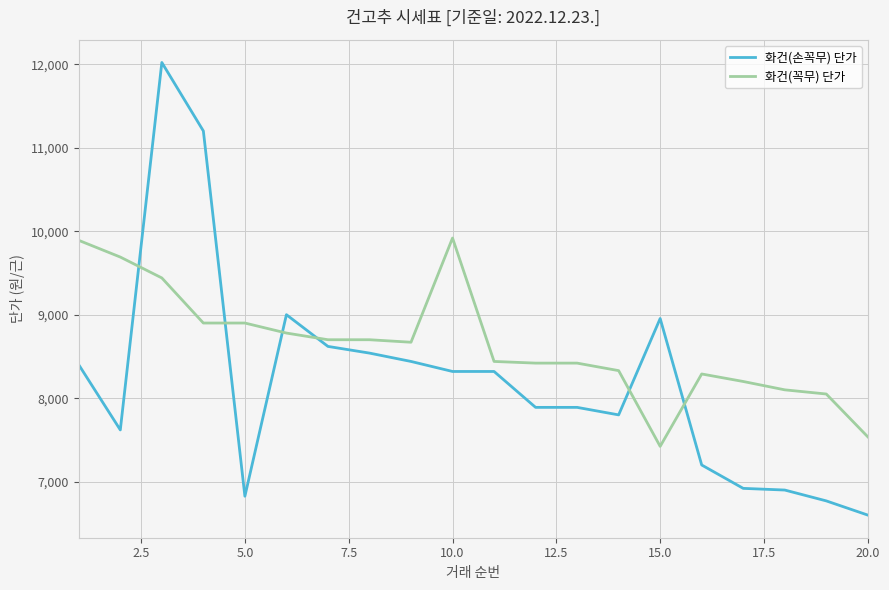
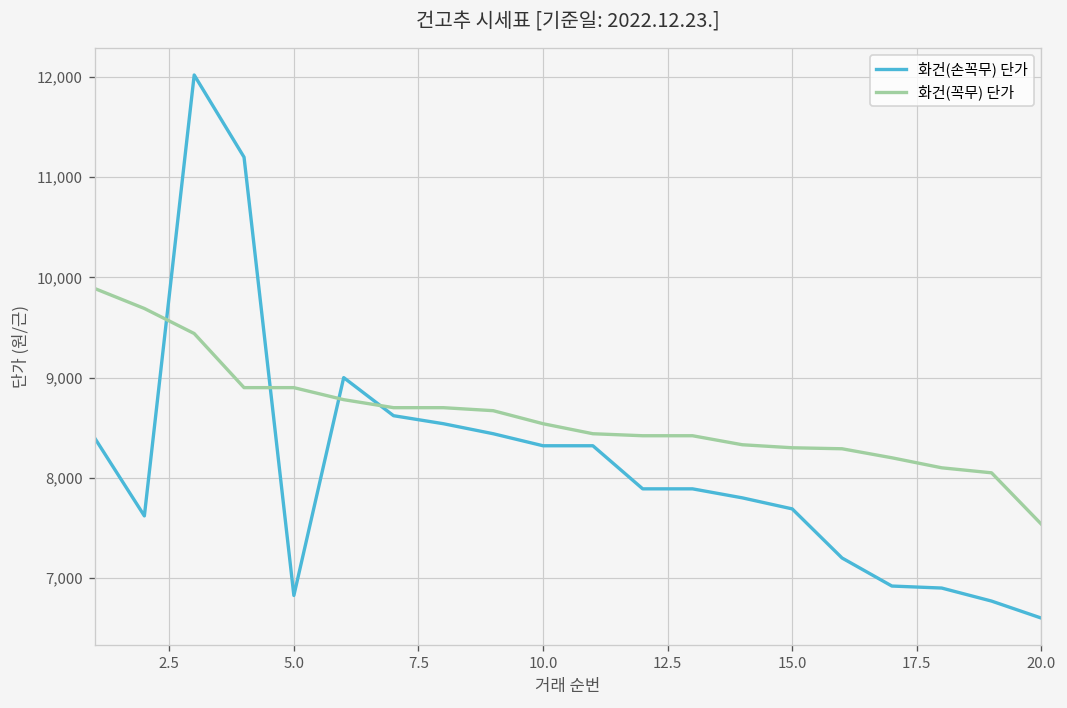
화건(꼭무) 단가, 10.0: 9,900 -> 8,500
화건(손꼭무) 단가, 15.0: 9,000 -> 7,700
화건(꼭무) 단가, 15.0: 7,400 -> 8,300
